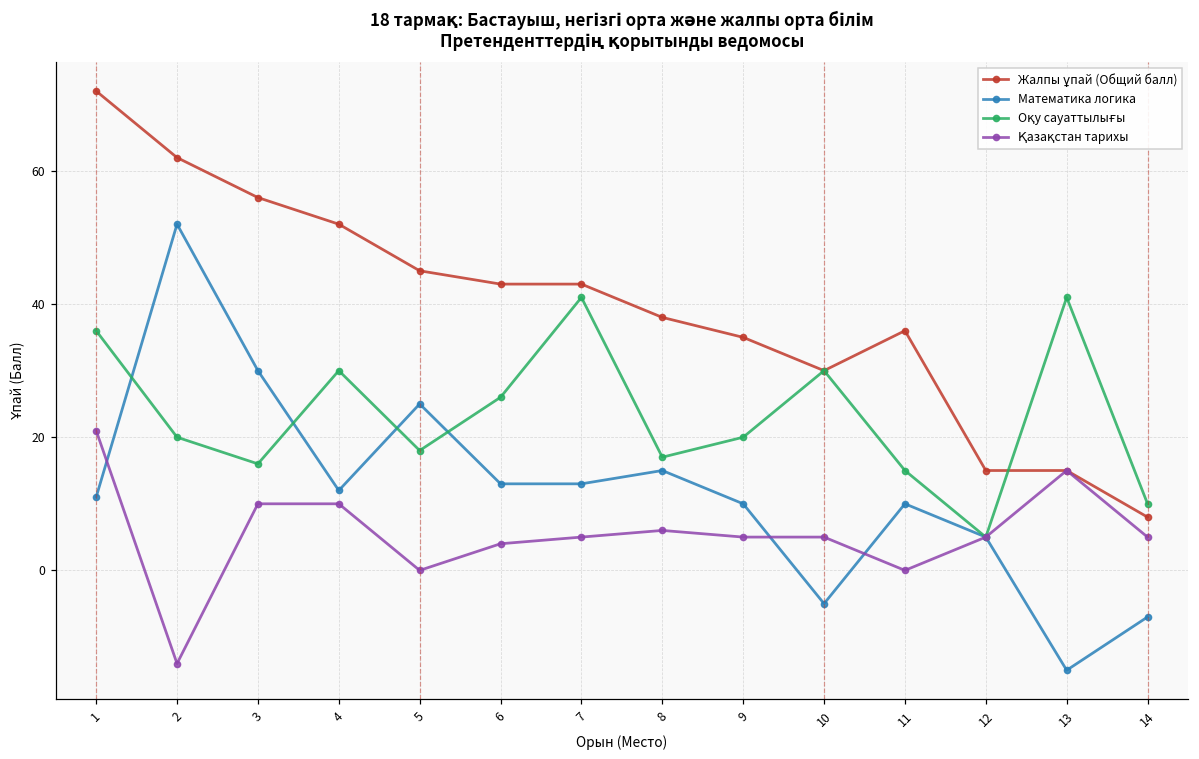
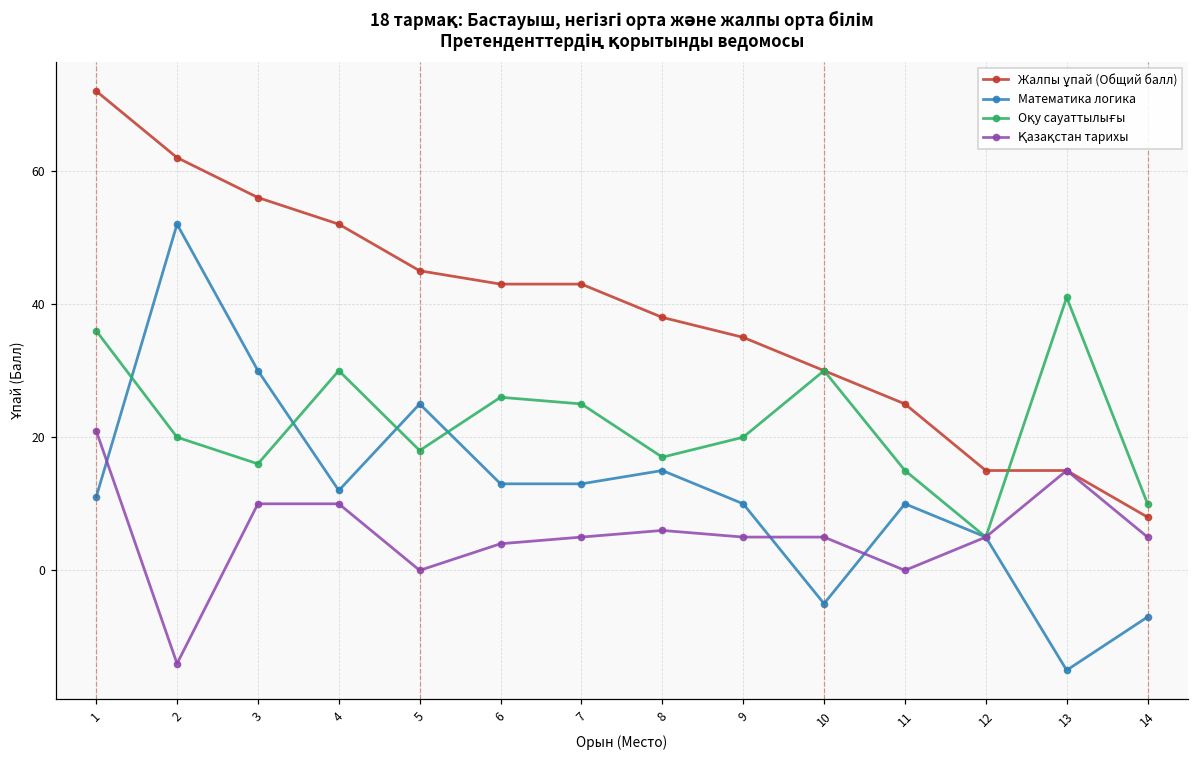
Оқу сауаттылығы, 7: 41 -> 25
Жалпы ұпай (Общий балл), 11: 36 -> 25
